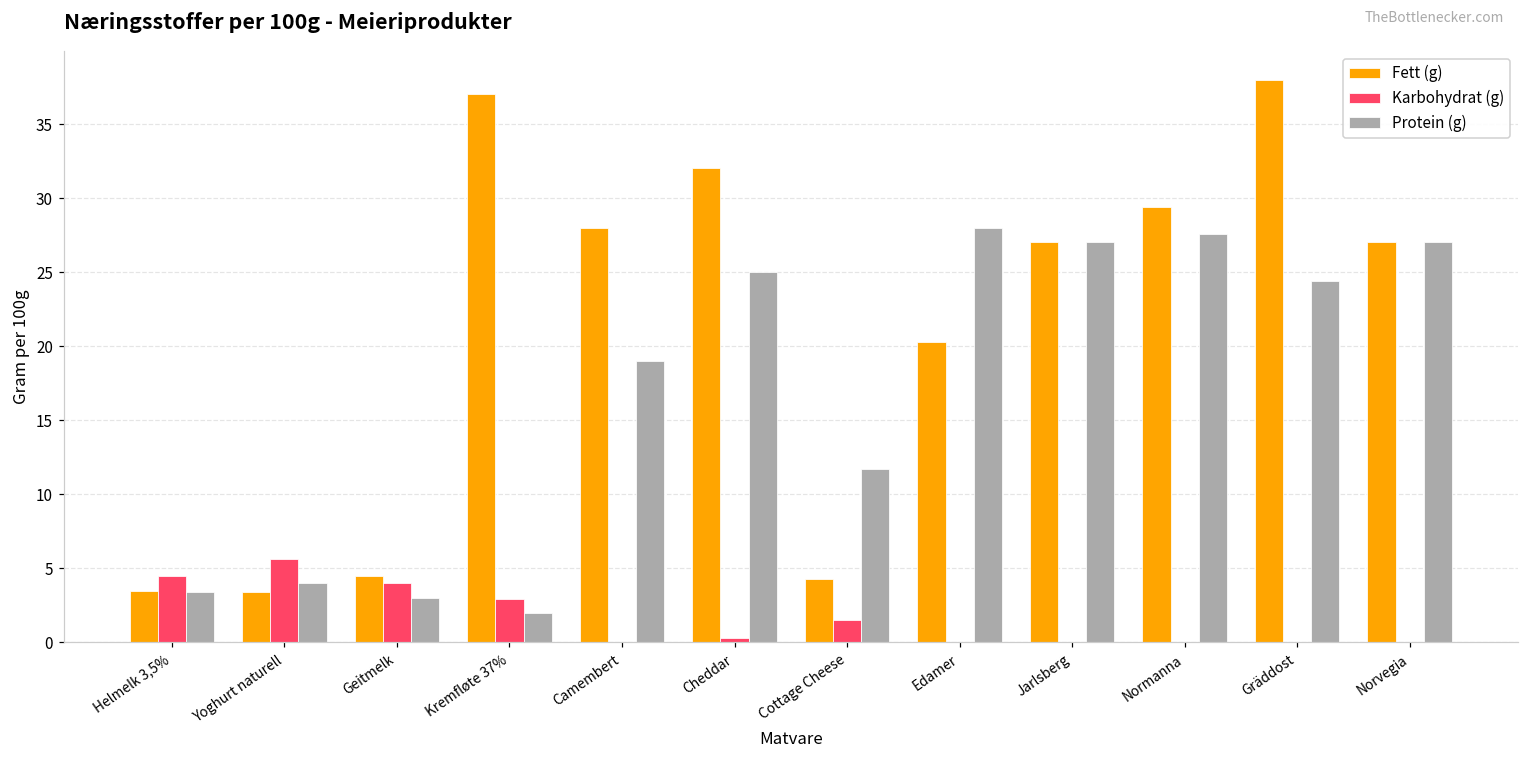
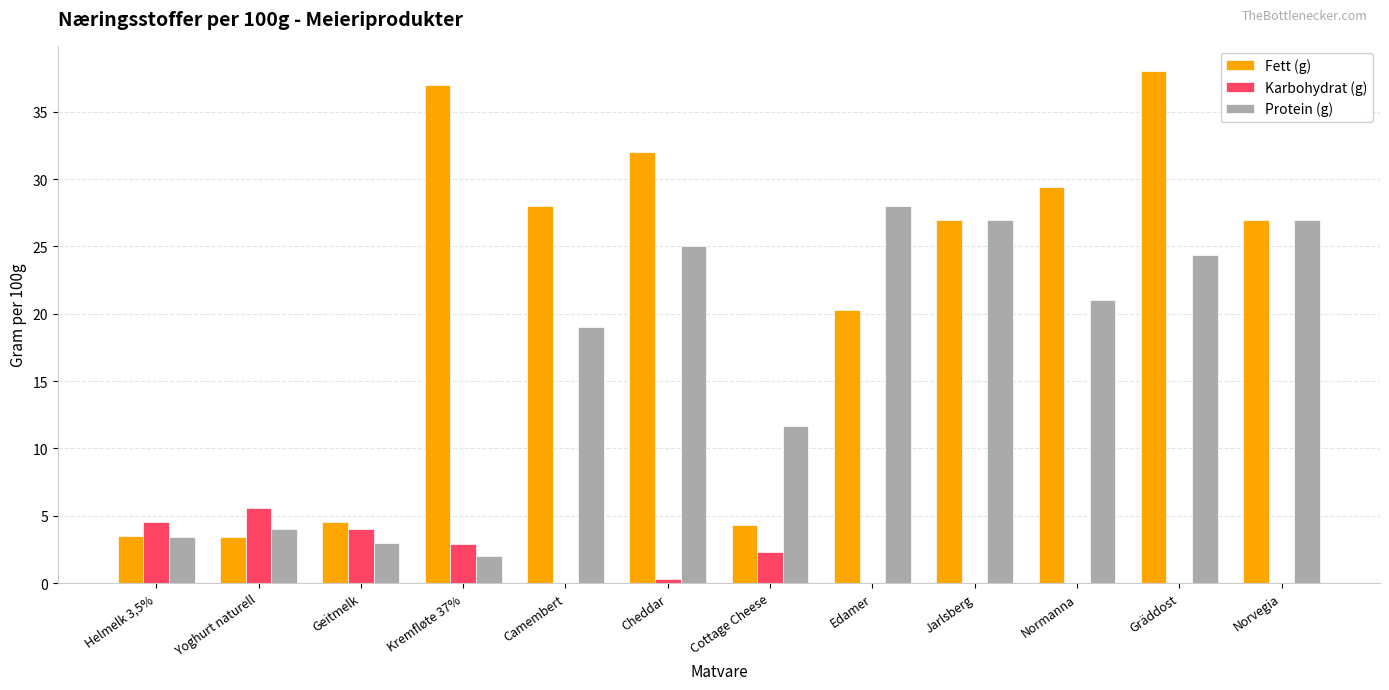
Karbohydrat (g), Cottage Cheese: 1.5 -> 2.3
Protein (g), Normanna: 27.6 -> 21.0
